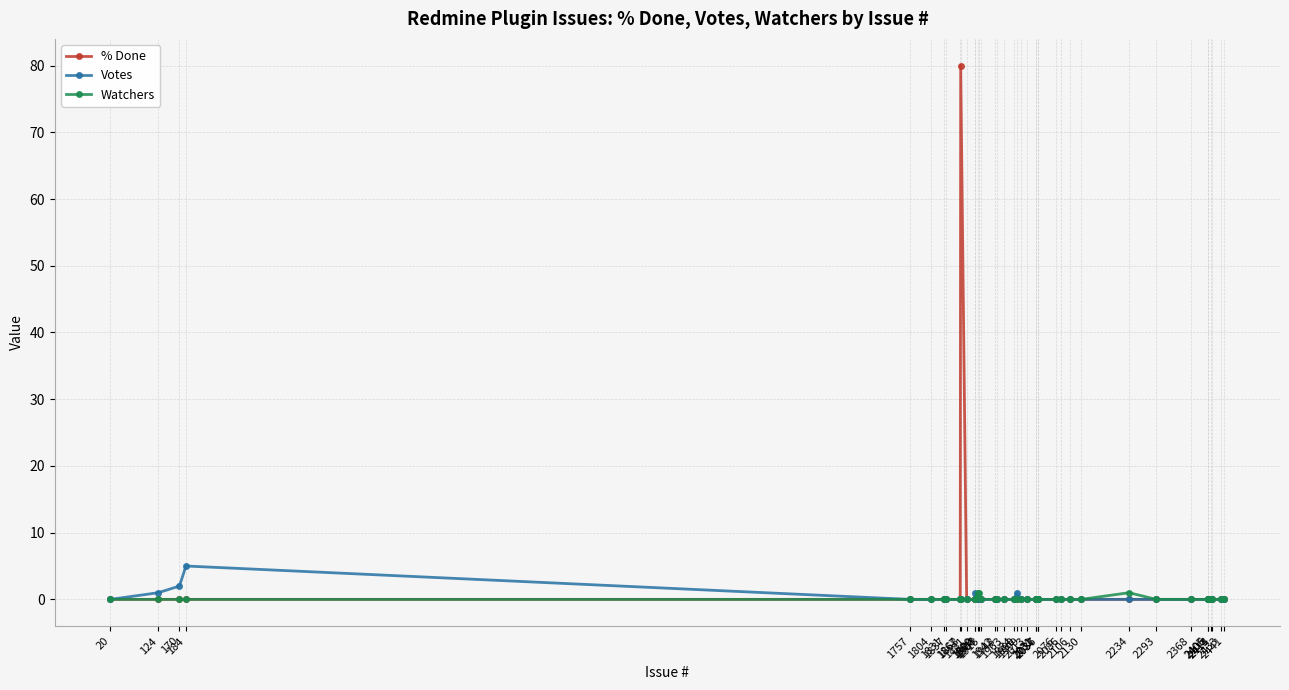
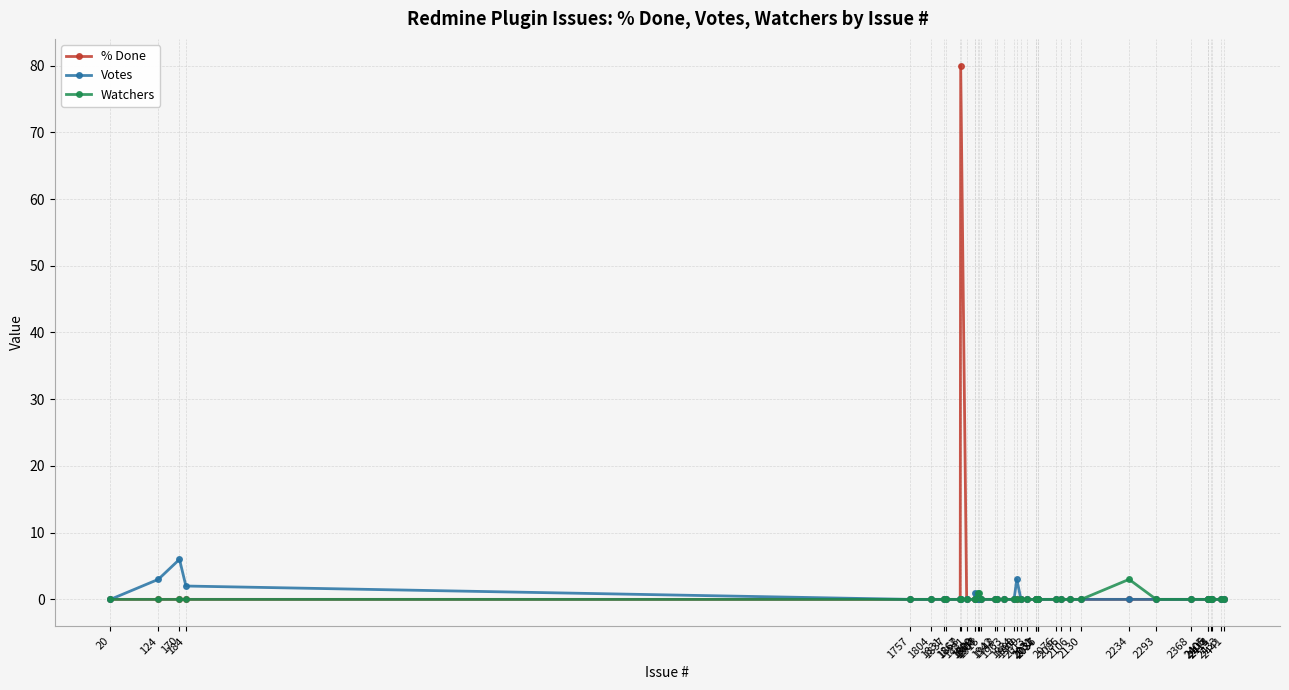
Votes, 124: 1 -> 3
Votes, 170: 2 -> 6
Votes, 184: 5 -> 2
Votes, 1990: 1 -> 3
Watchers, 2234: 1 -> 3
